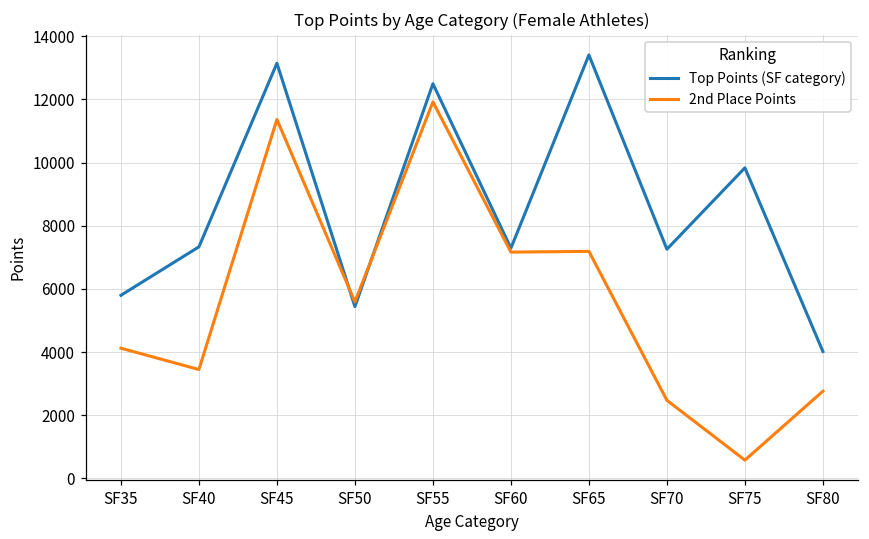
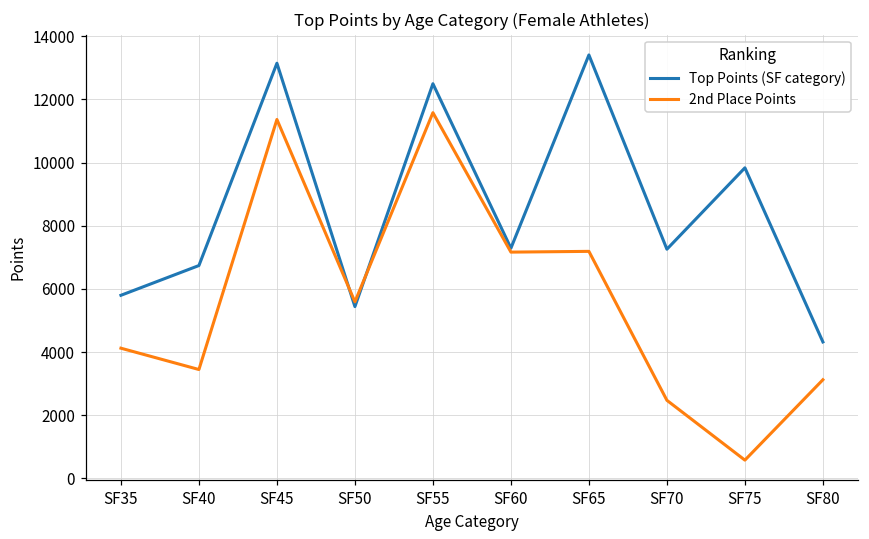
Top Points (SF category), SF40: 7300 -> 6700
2nd Place Points, SF55: 11900 -> 11600
Top Points (SF category), SF80: 4000 -> 4300
2nd Place Points, SF80: 2800 -> 3100
